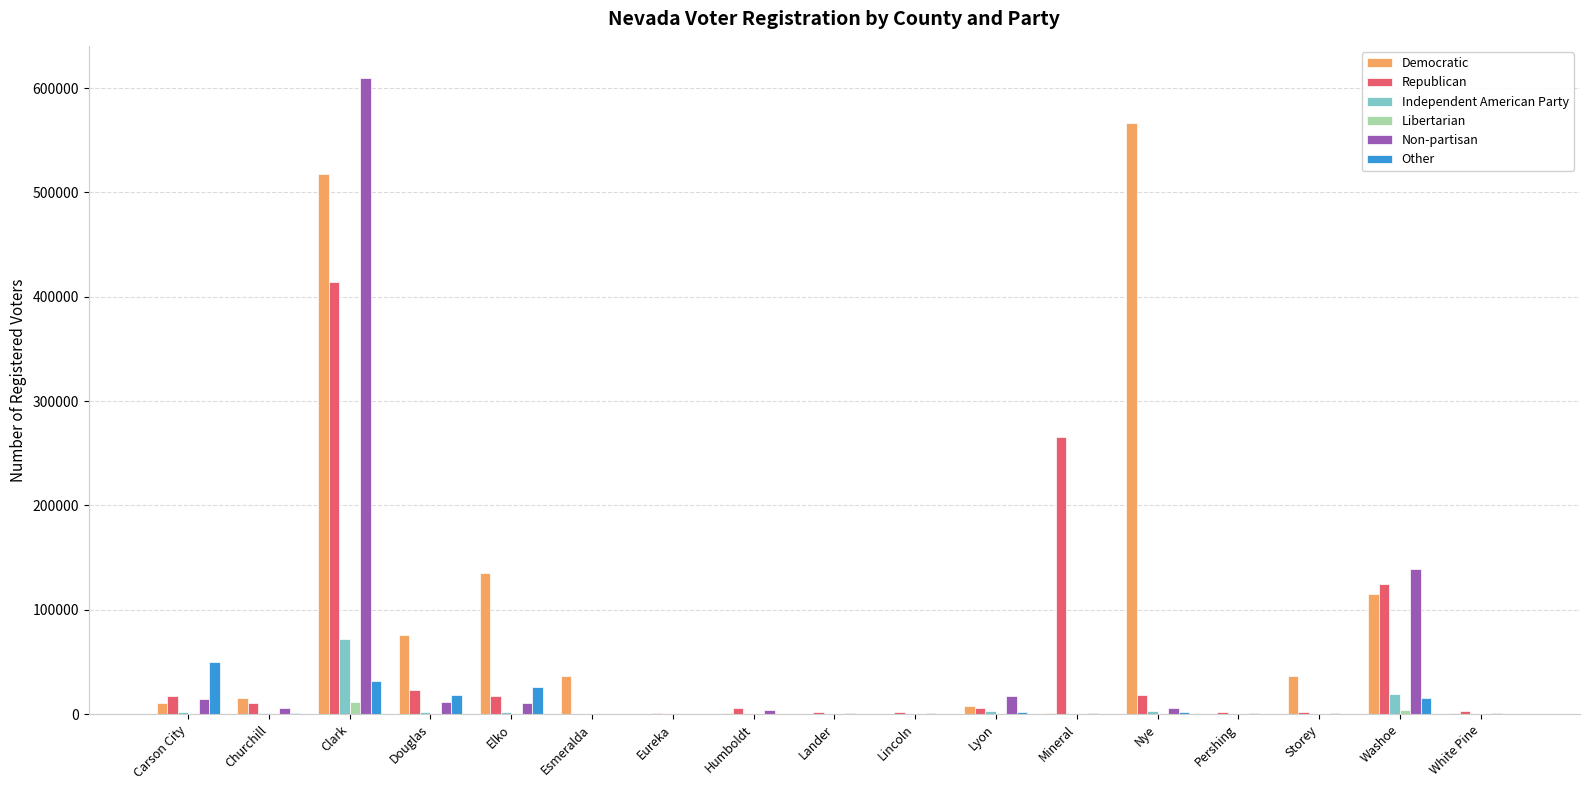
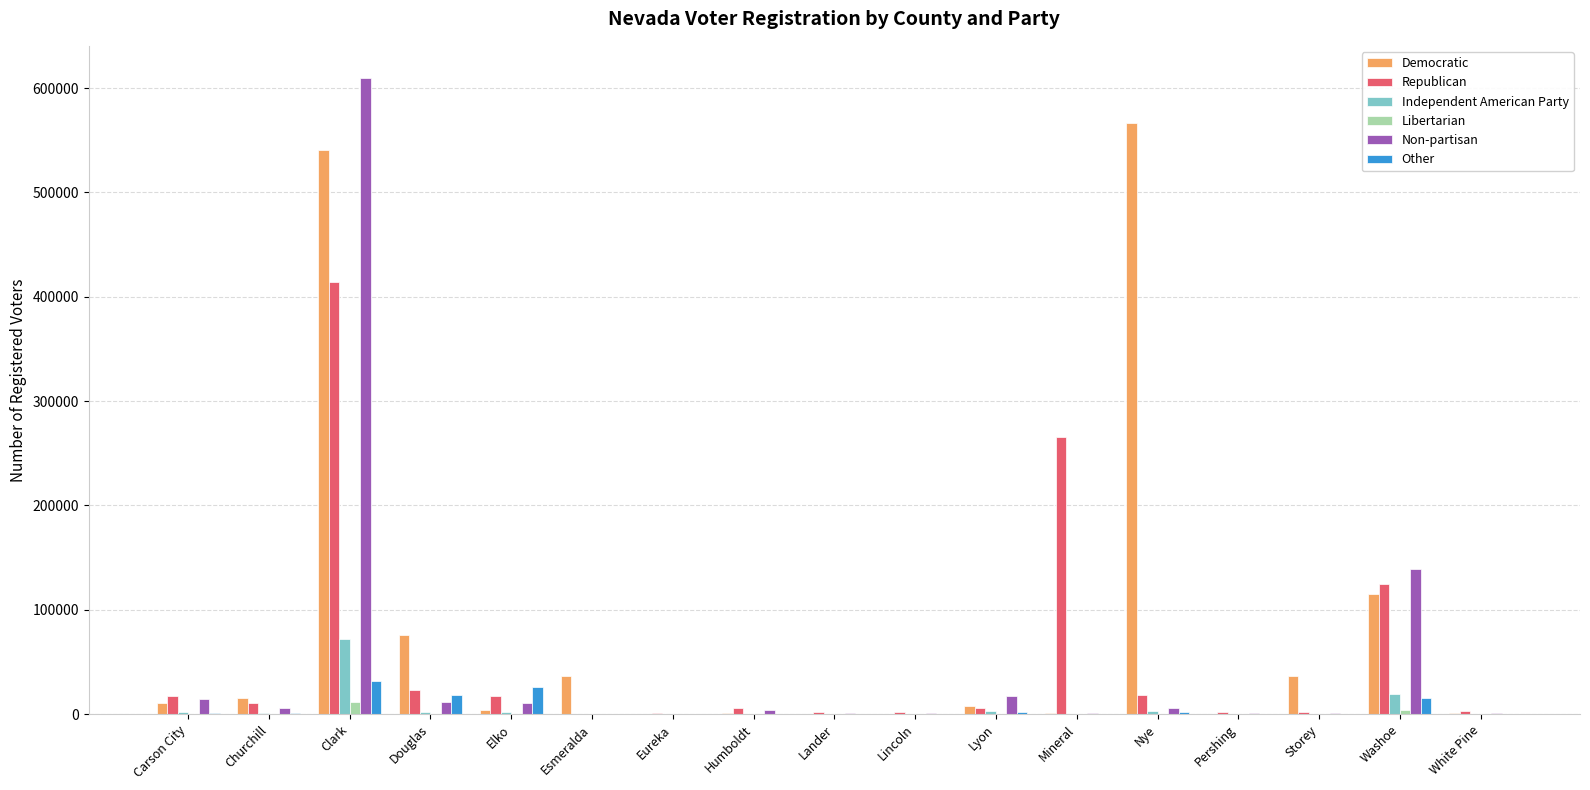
Other, Carson City: 50000 -> 1000
Democratic, Clark: 518000 -> 541000
Democratic, Elko: 135000 -> 4000
